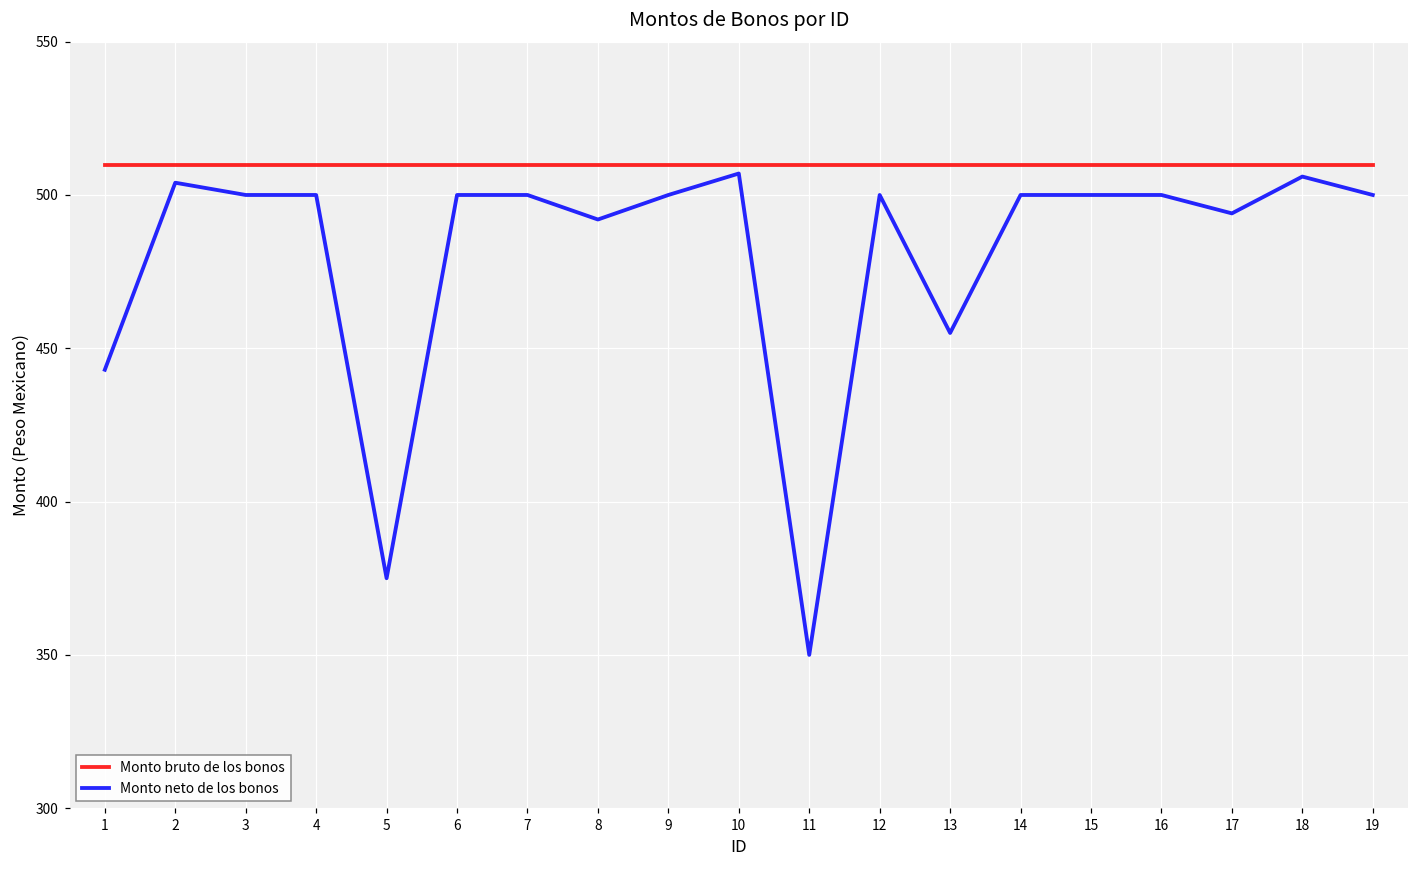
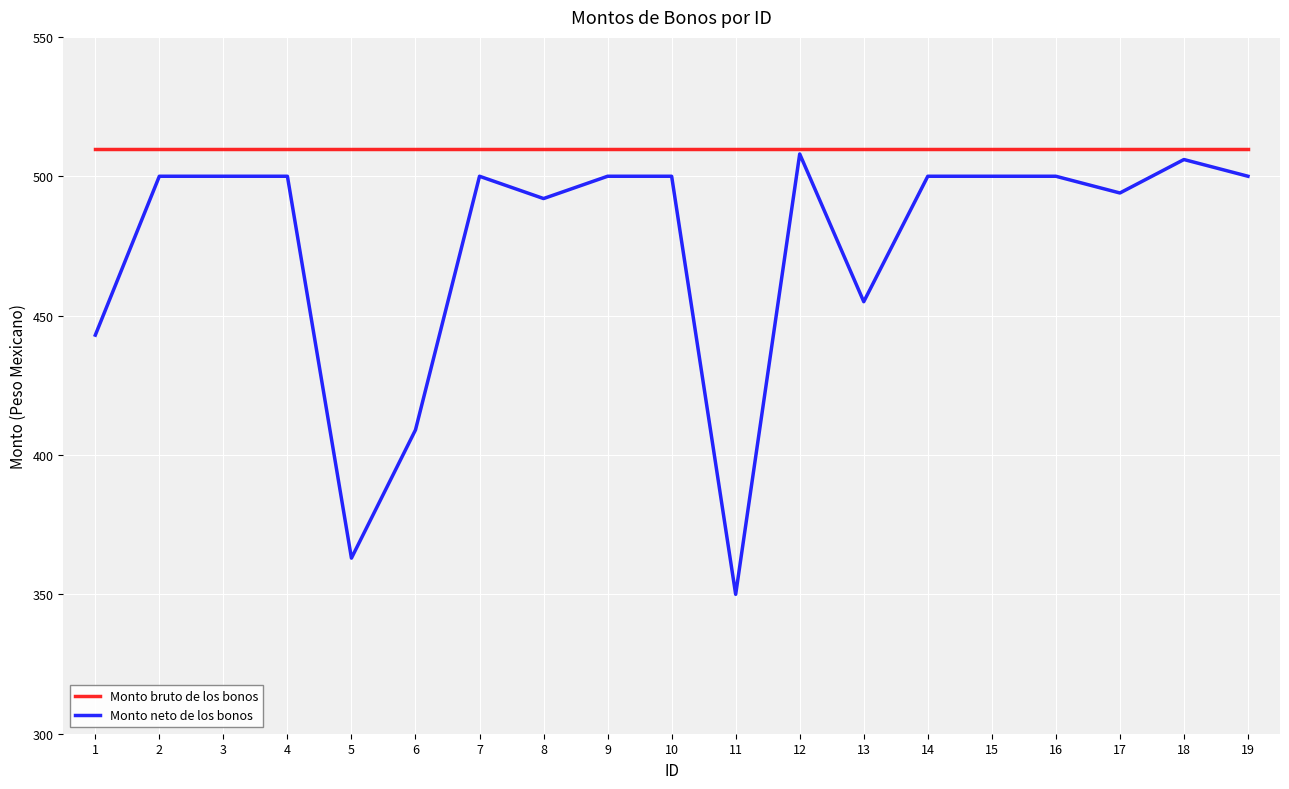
Monto neto de los bonos, 2: 504 -> 500
Monto neto de los bonos, 5: 375 -> 363
Monto neto de los bonos, 6: 500 -> 409
Monto neto de los bonos, 10: 507 -> 500
Monto neto de los bonos, 12: 500 -> 508
